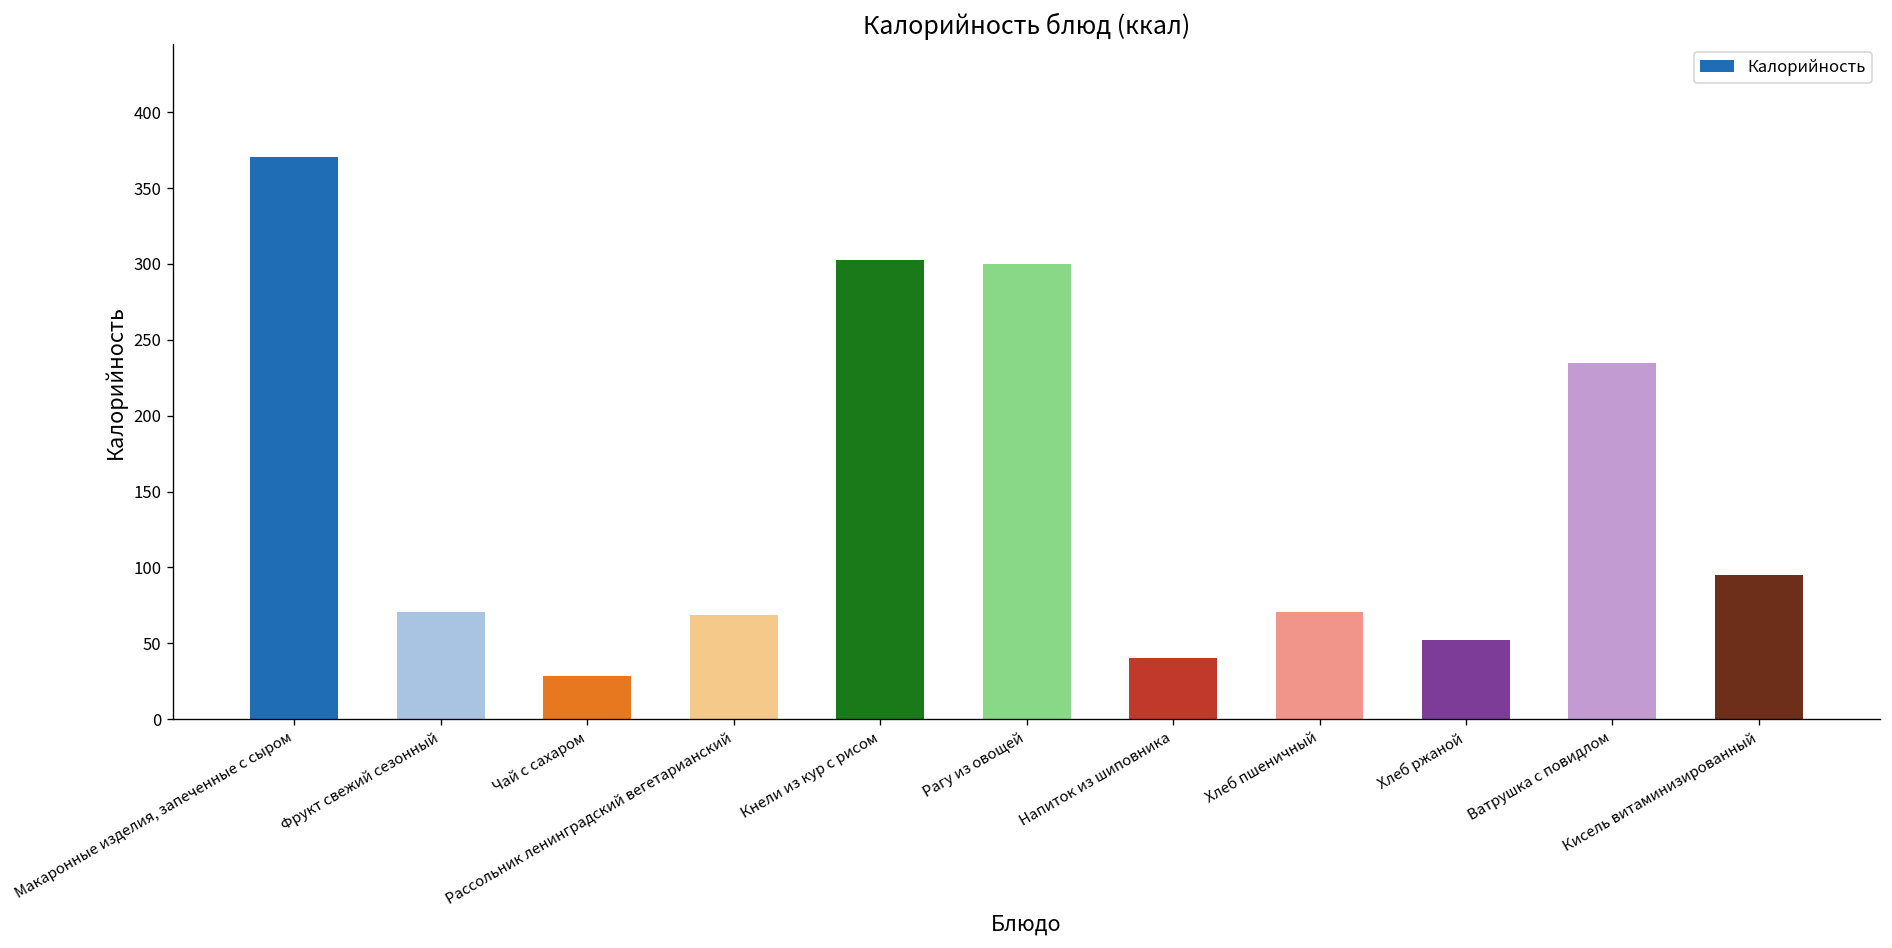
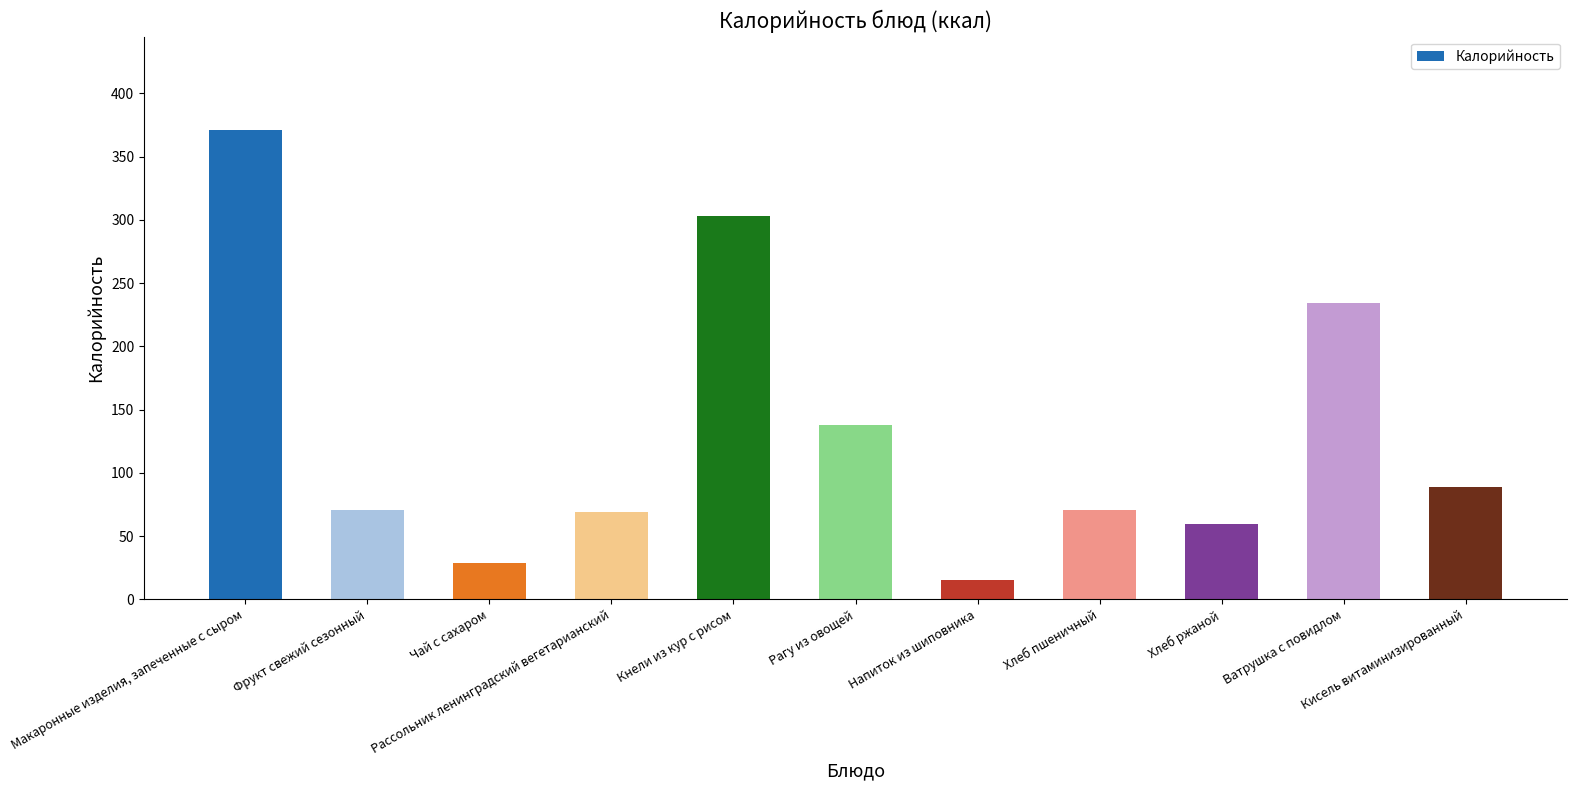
Рагу из овощей: 300 -> 138
Напиток из шиповника: 40 -> 15
Хлеб ржаной: 52 -> 59
Кисель витаминизированный: 95 -> 89
